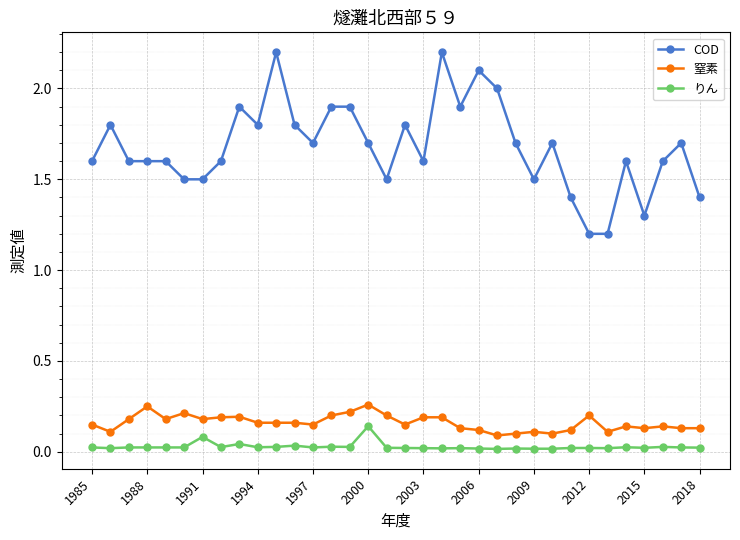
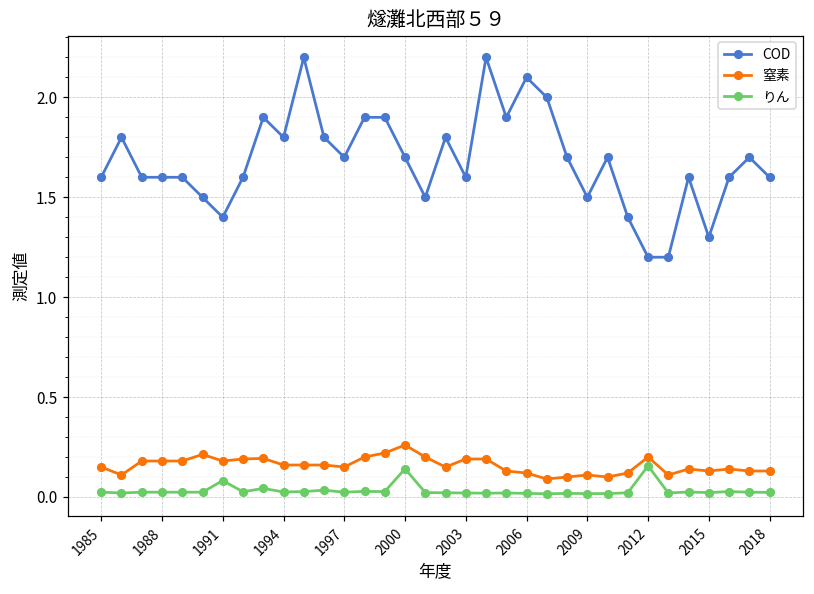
窒素, 1988: 0.25 -> 0.18
COD, 1991: 1.5 -> 1.4
りん, 2012: 0.02 -> 0.16
COD, 2018: 1.4 -> 1.6
